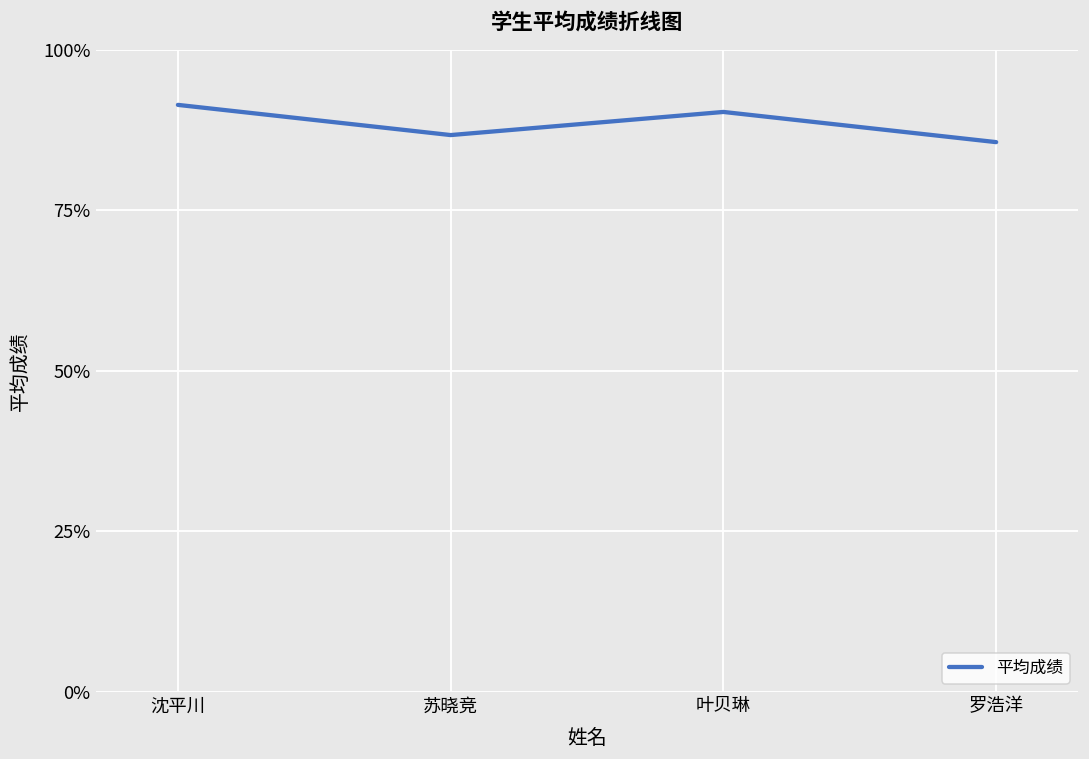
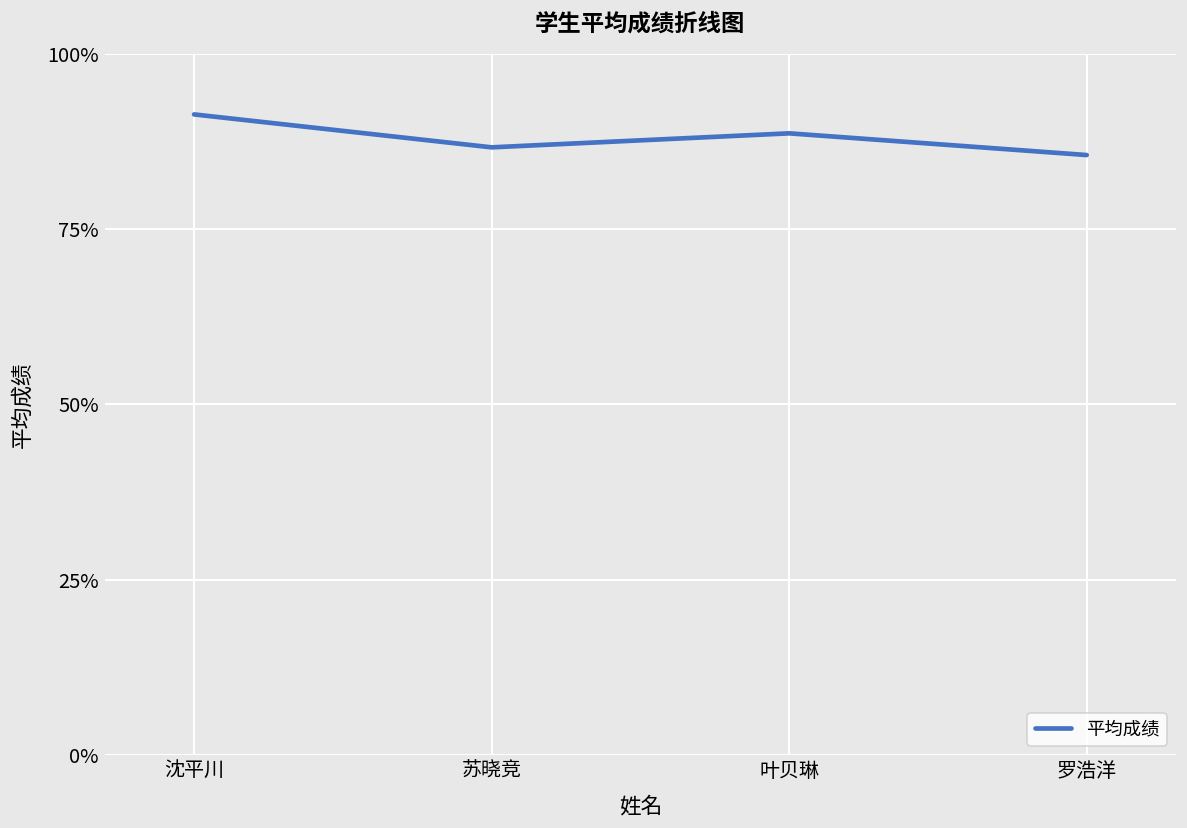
叶贝琳: 90% -> 89%
